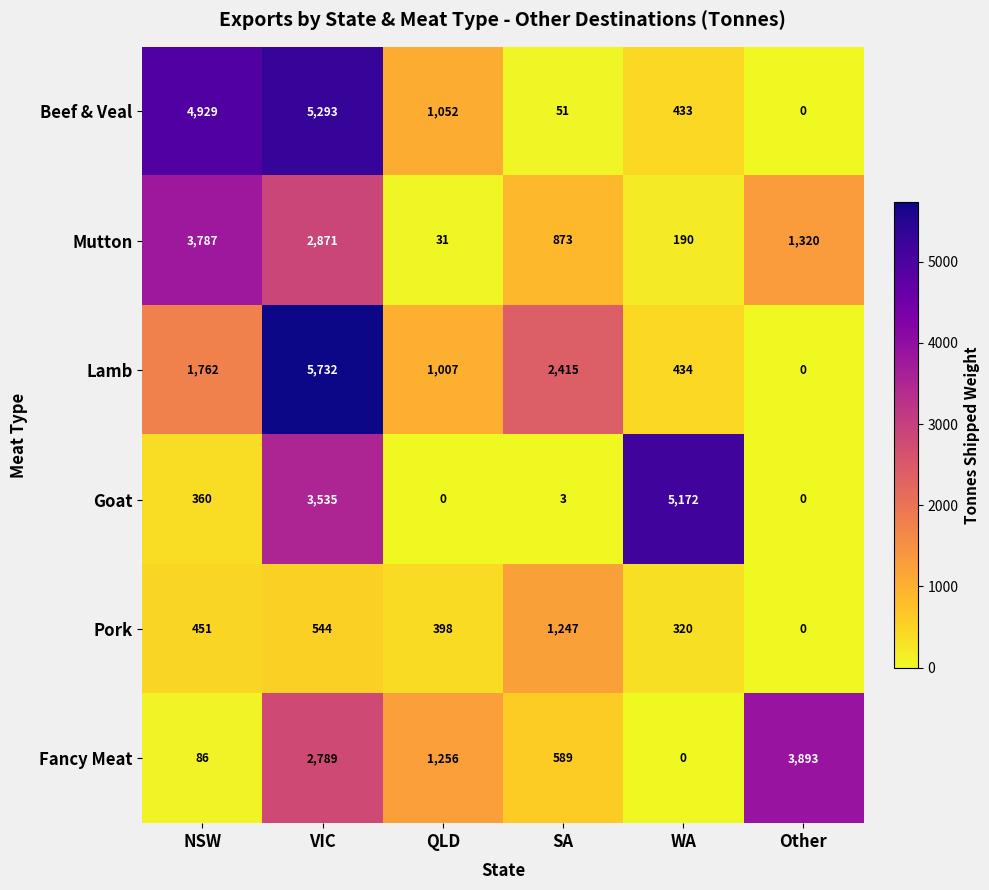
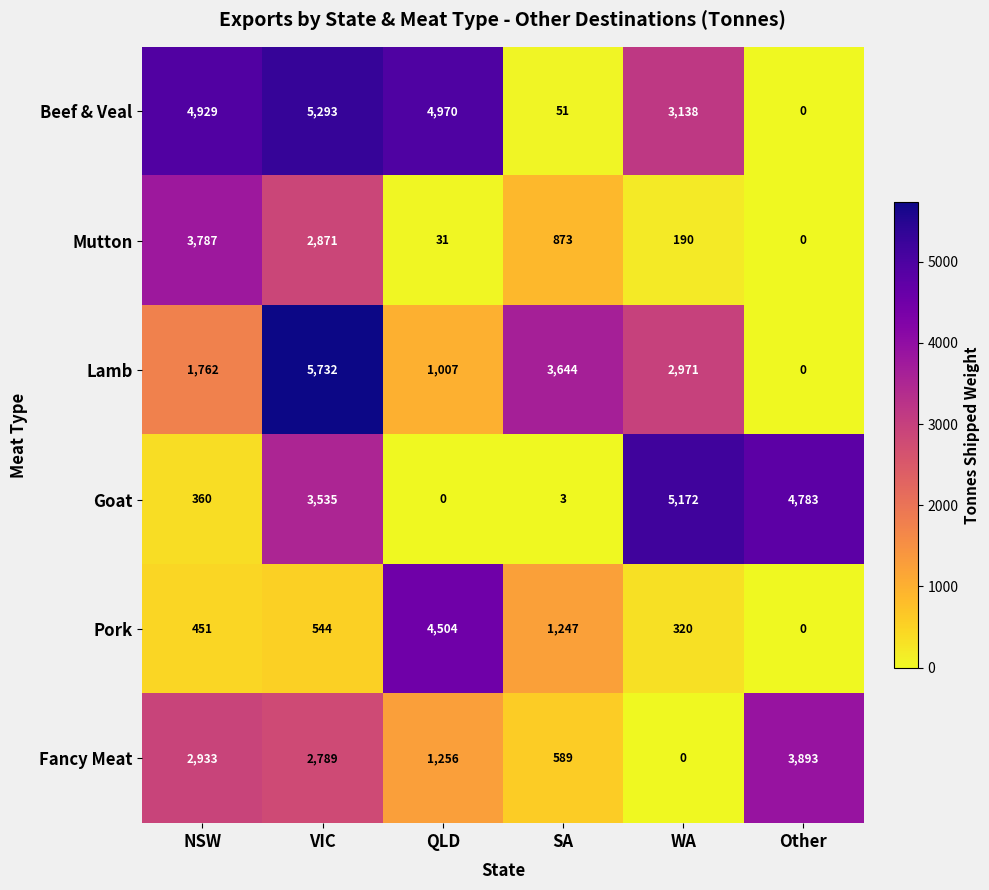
Beef & Veal, QLD: 1,052 -> 4,970
Beef & Veal, WA: 433 -> 3,138
Mutton, Other: 1,320 -> 0
Lamb, SA: 2,415 -> 3,644
Lamb, WA: 434 -> 2,971
Goat, Other: 0 -> 4,783
Pork, QLD: 398 -> 4,504
Fancy Meat, NSW: 86 -> 2,933
